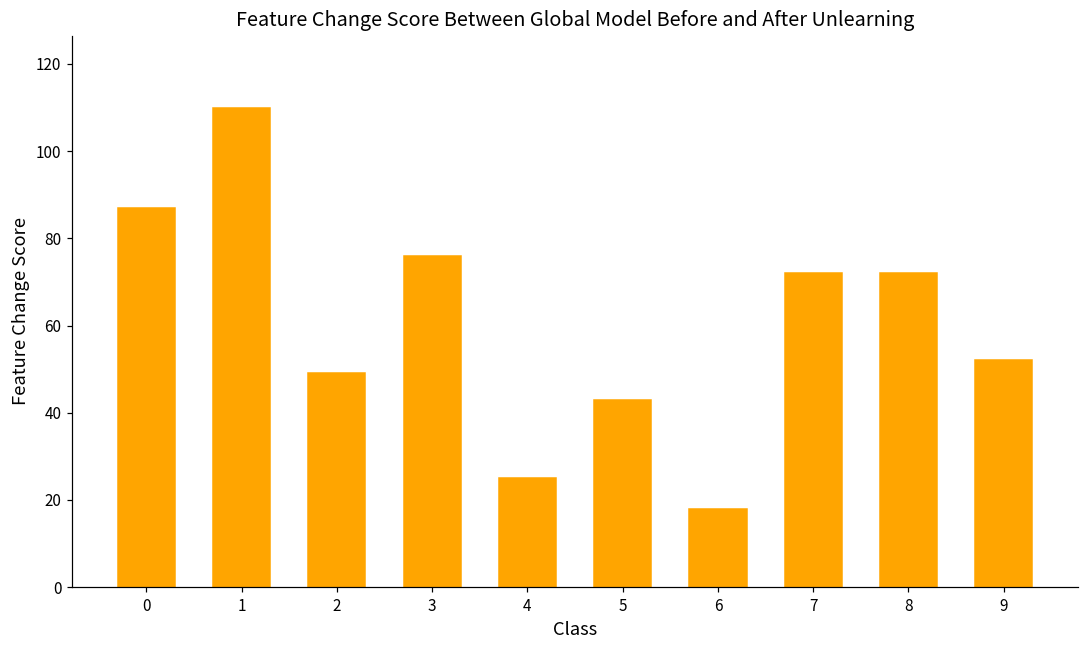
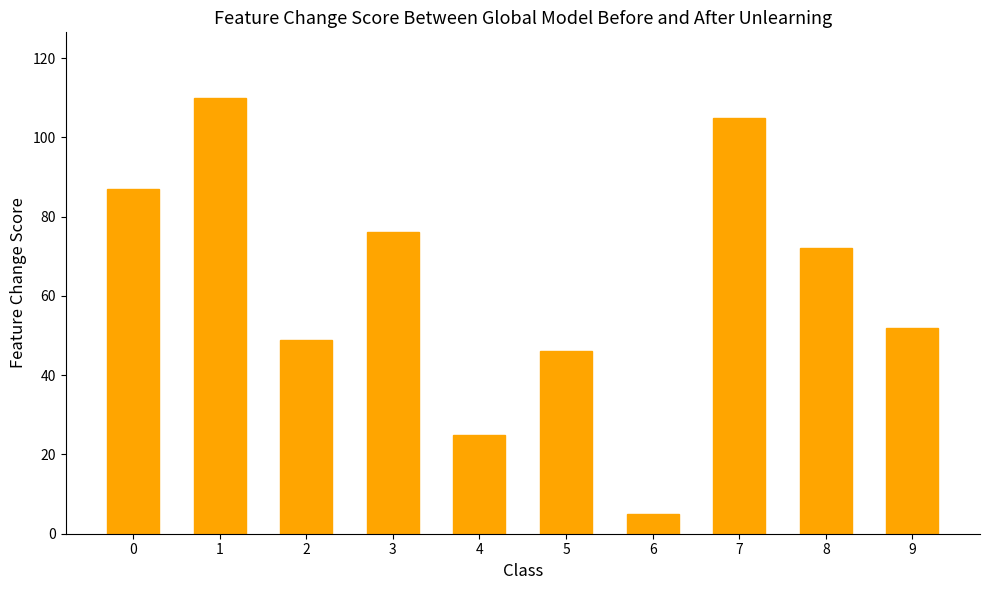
5: 43 -> 46
6: 18 -> 5
7: 72 -> 105
